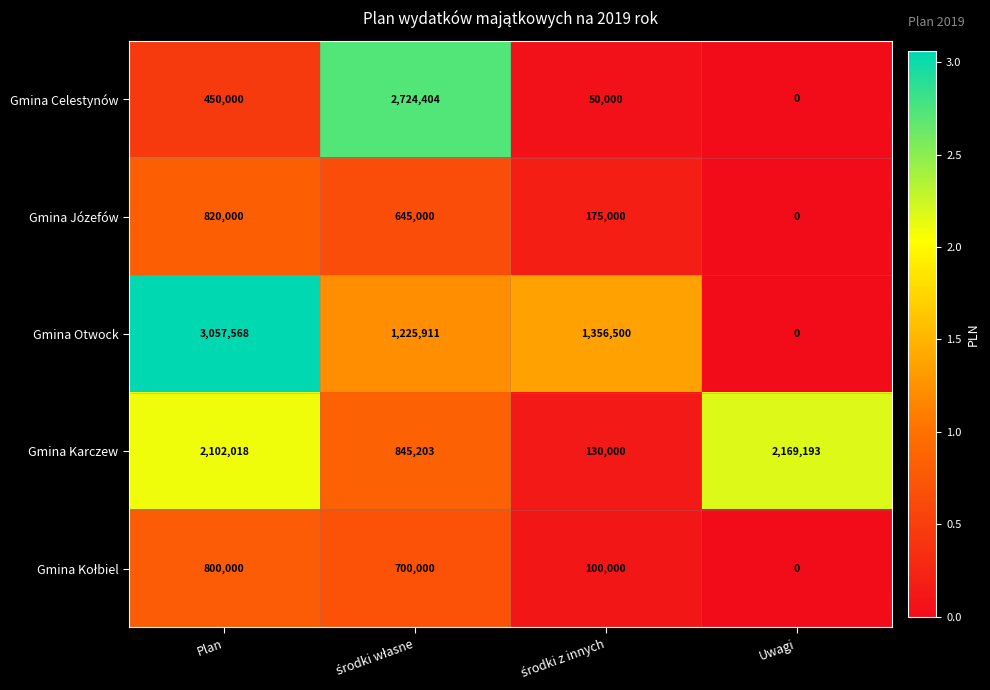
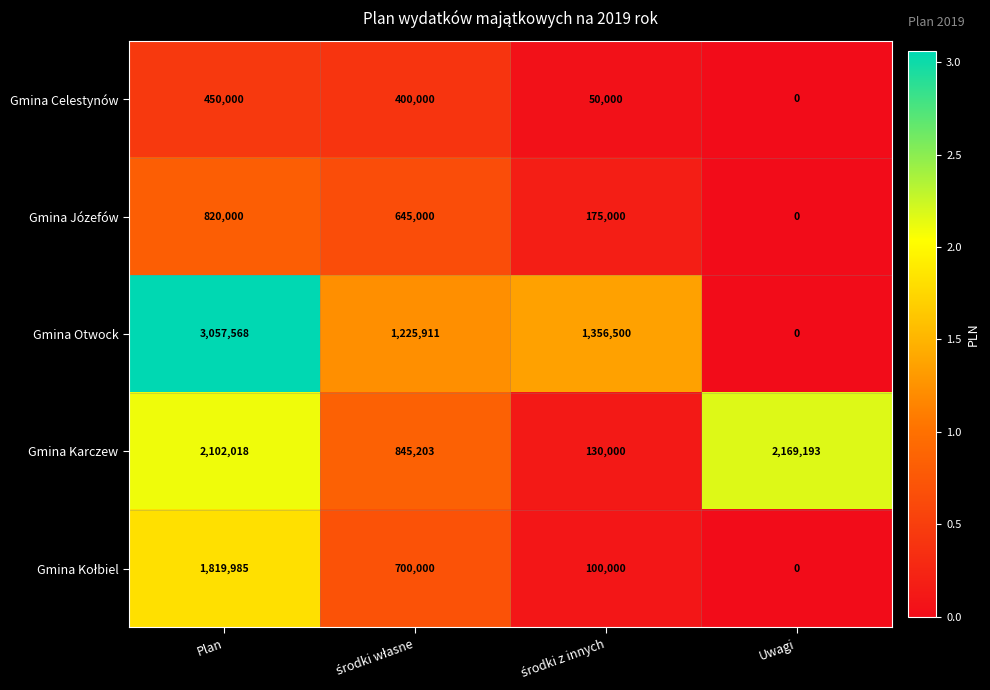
Gmina Celestynów, środki własne: 2,724,404 -> 400,000
Gmina Kołbiel, Plan: 800,000 -> 1,819,985
